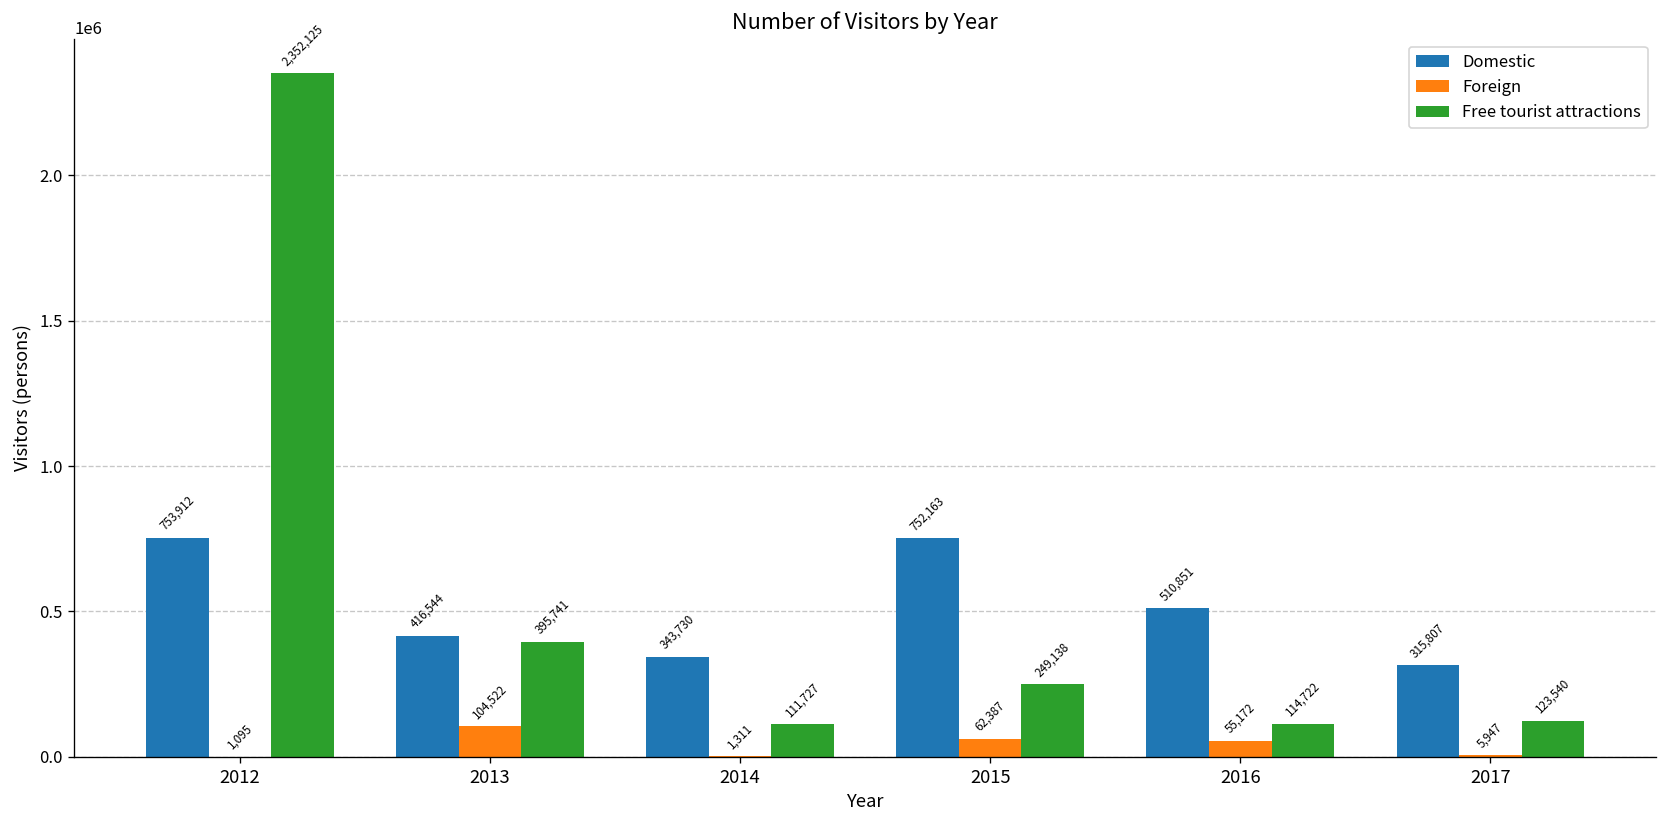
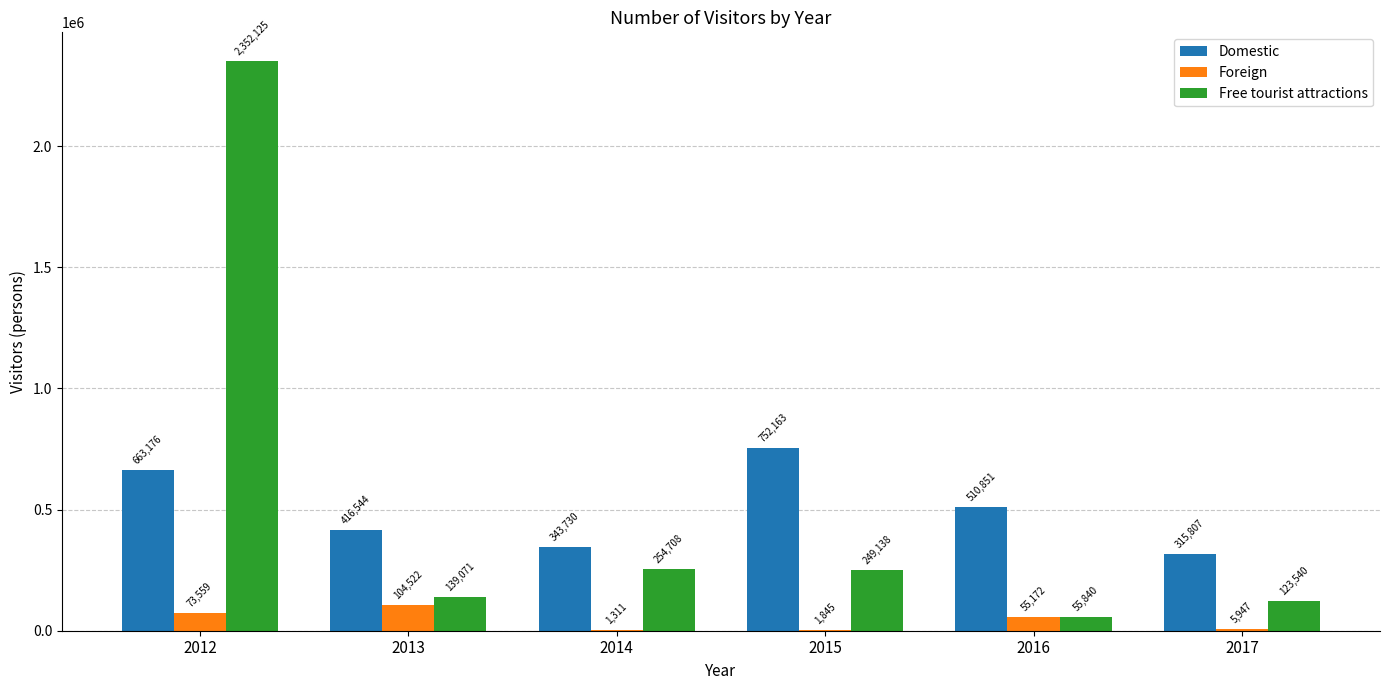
Domestic, 2012: 753,912 -> 663,176
Foreign, 2012: 1,095 -> 73,559
Free tourist attractions, 2013: 395,741 -> 139,071
Free tourist attractions, 2014: 111,727 -> 254,708
Foreign, 2015: 62,387 -> 1,845
Free tourist attractions, 2016: 114,722 -> 55,840
